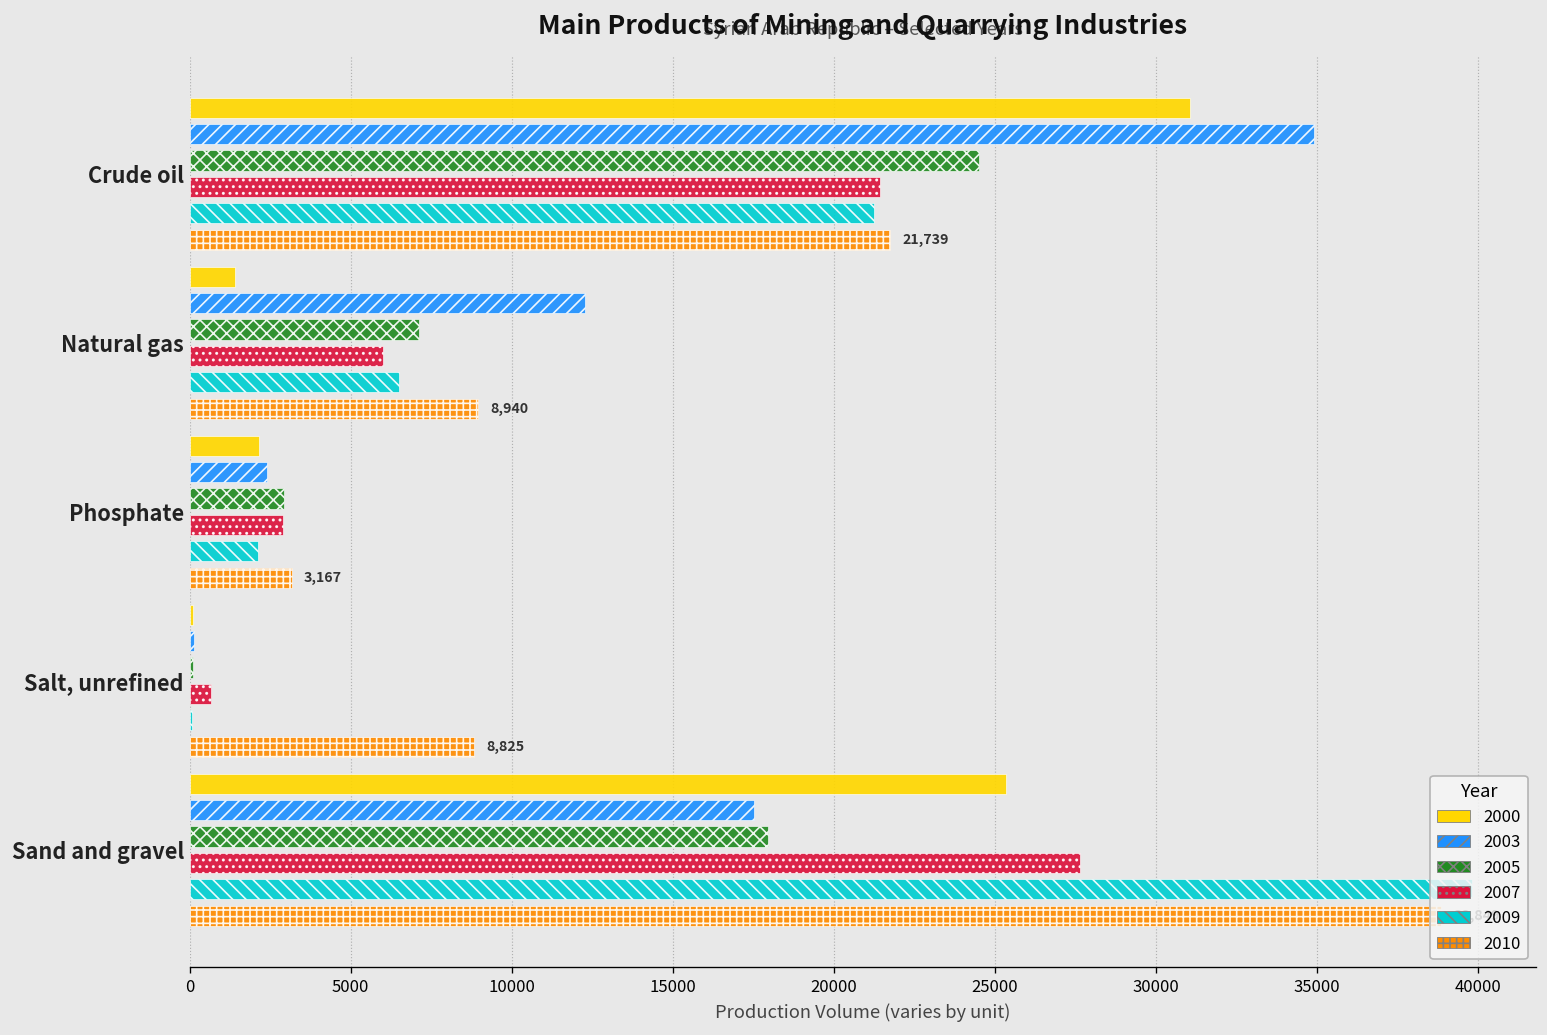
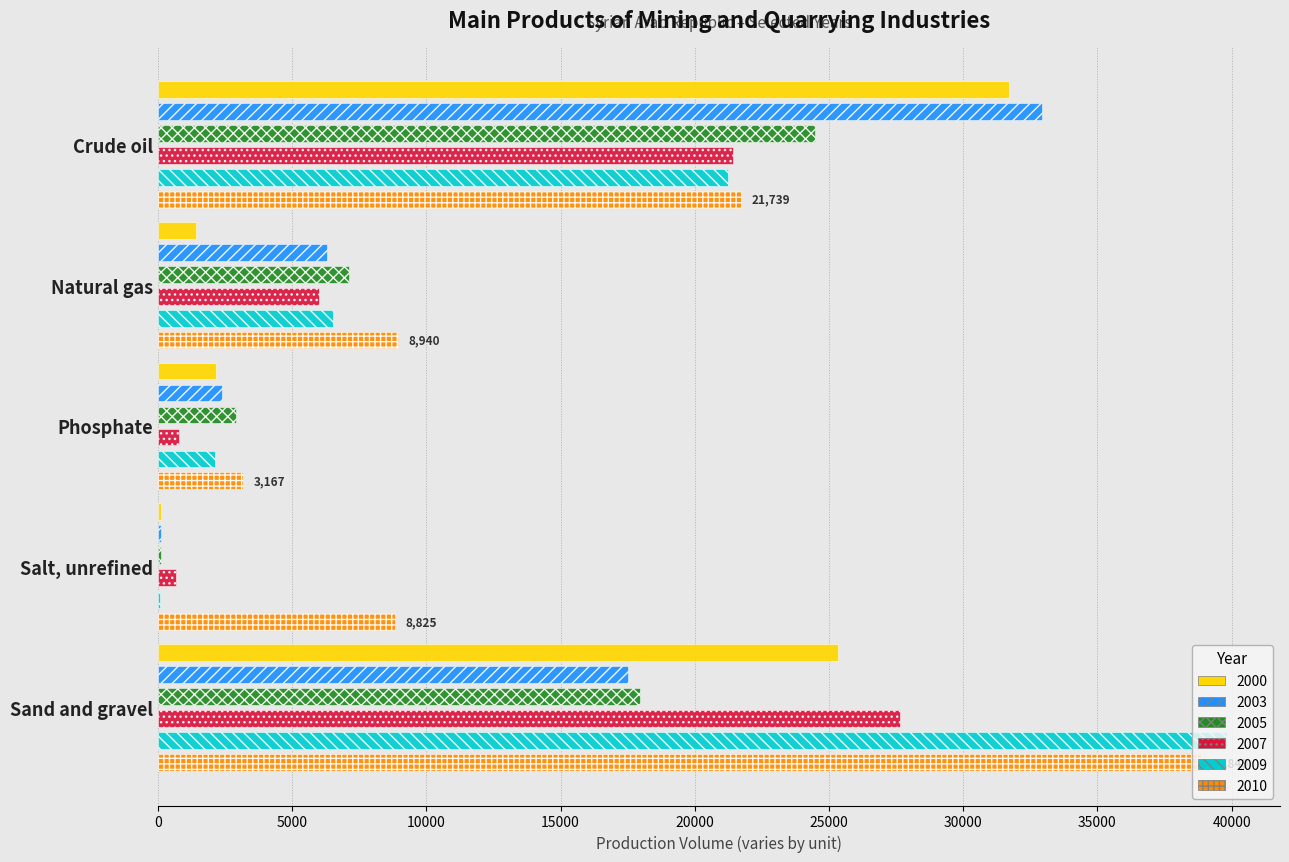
2000, Crude oil: 31100 -> 31700
2003, Crude oil: 34900 -> 32900
2003, Natural gas: 12300 -> 6300
2007, Phosphate: 2900 -> 800
